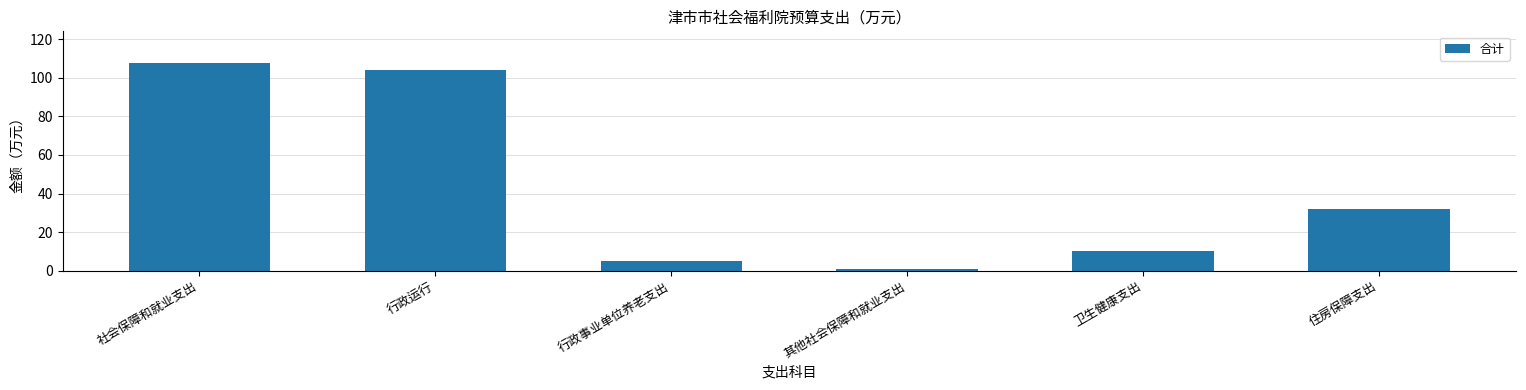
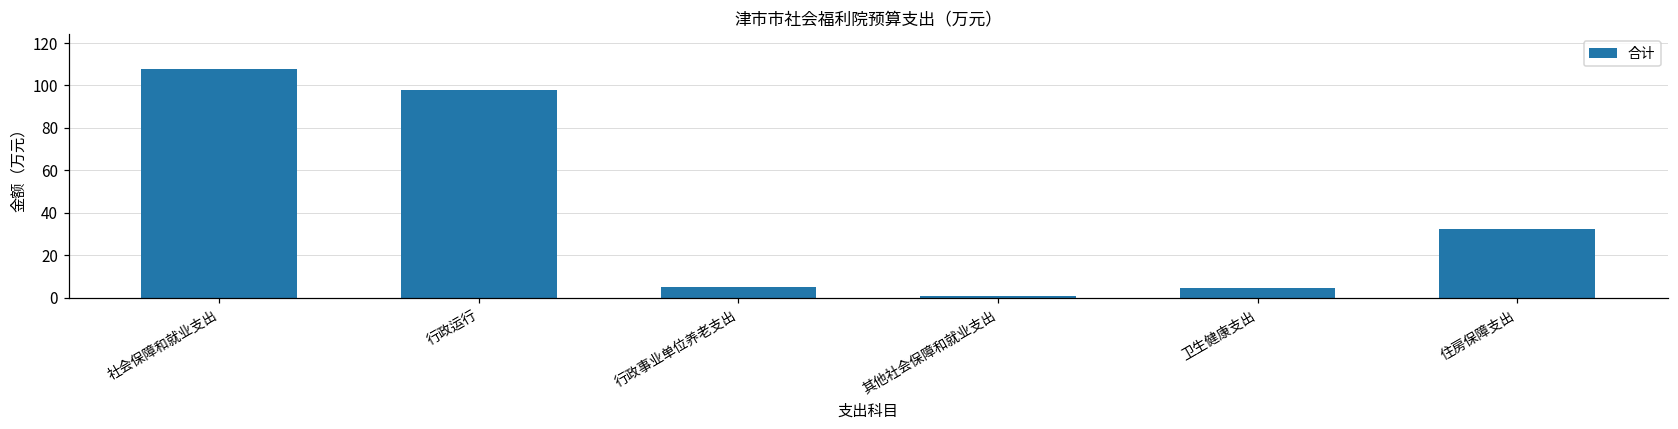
行政运行: 104 -> 98
卫生健康支出: 10 -> 5
